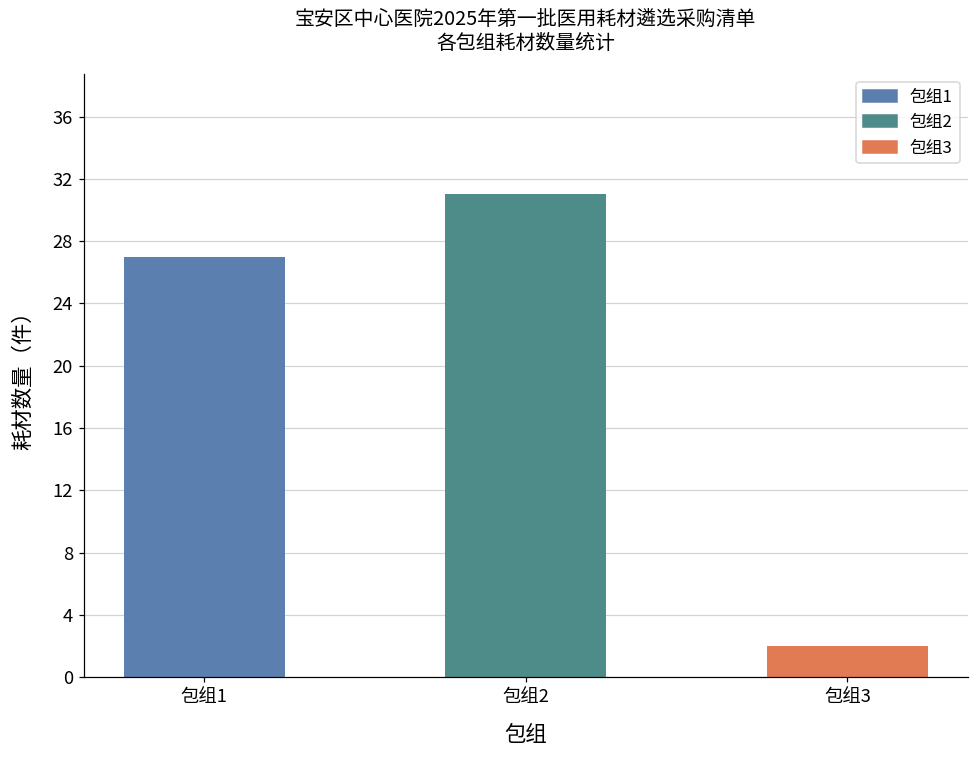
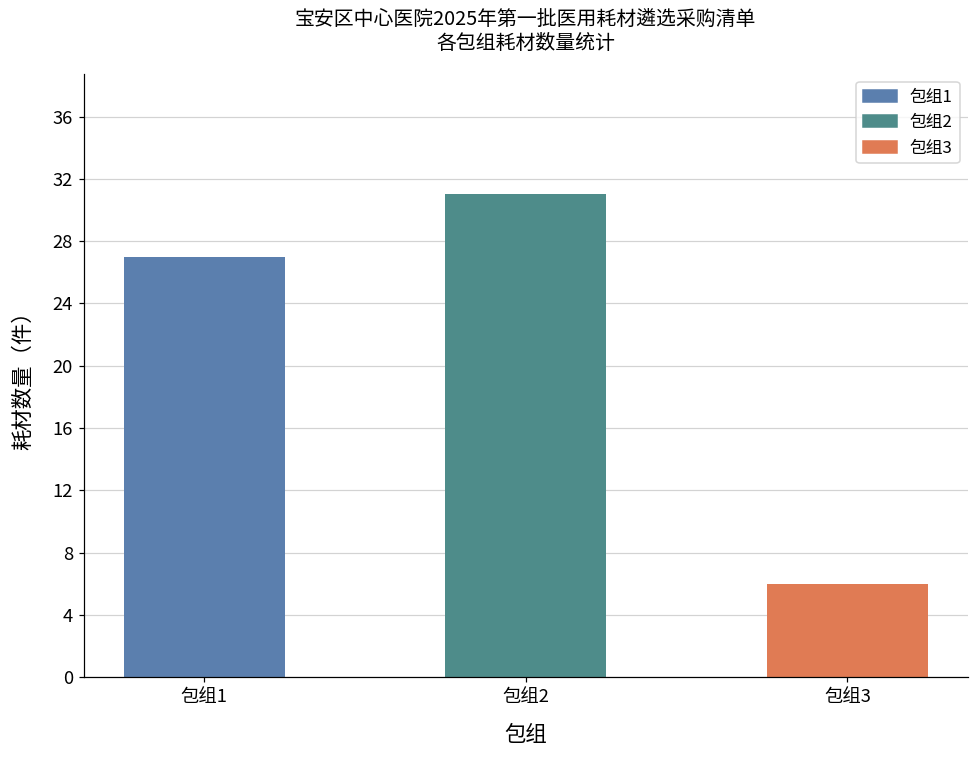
包组3: 2 -> 6
